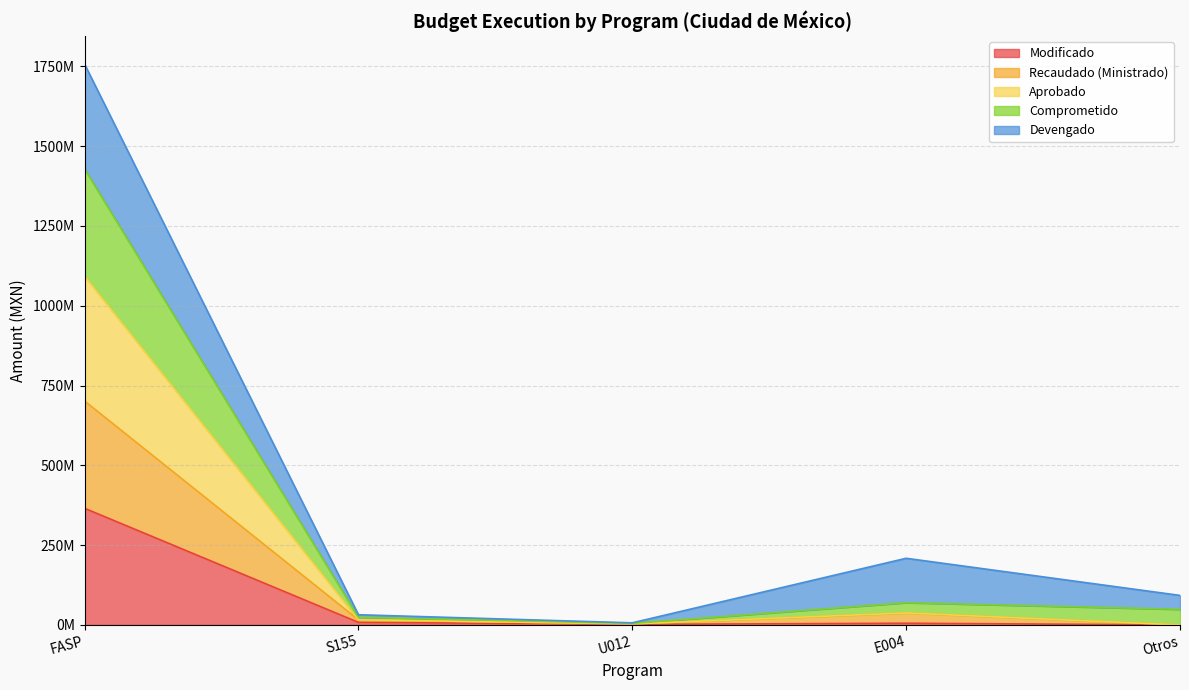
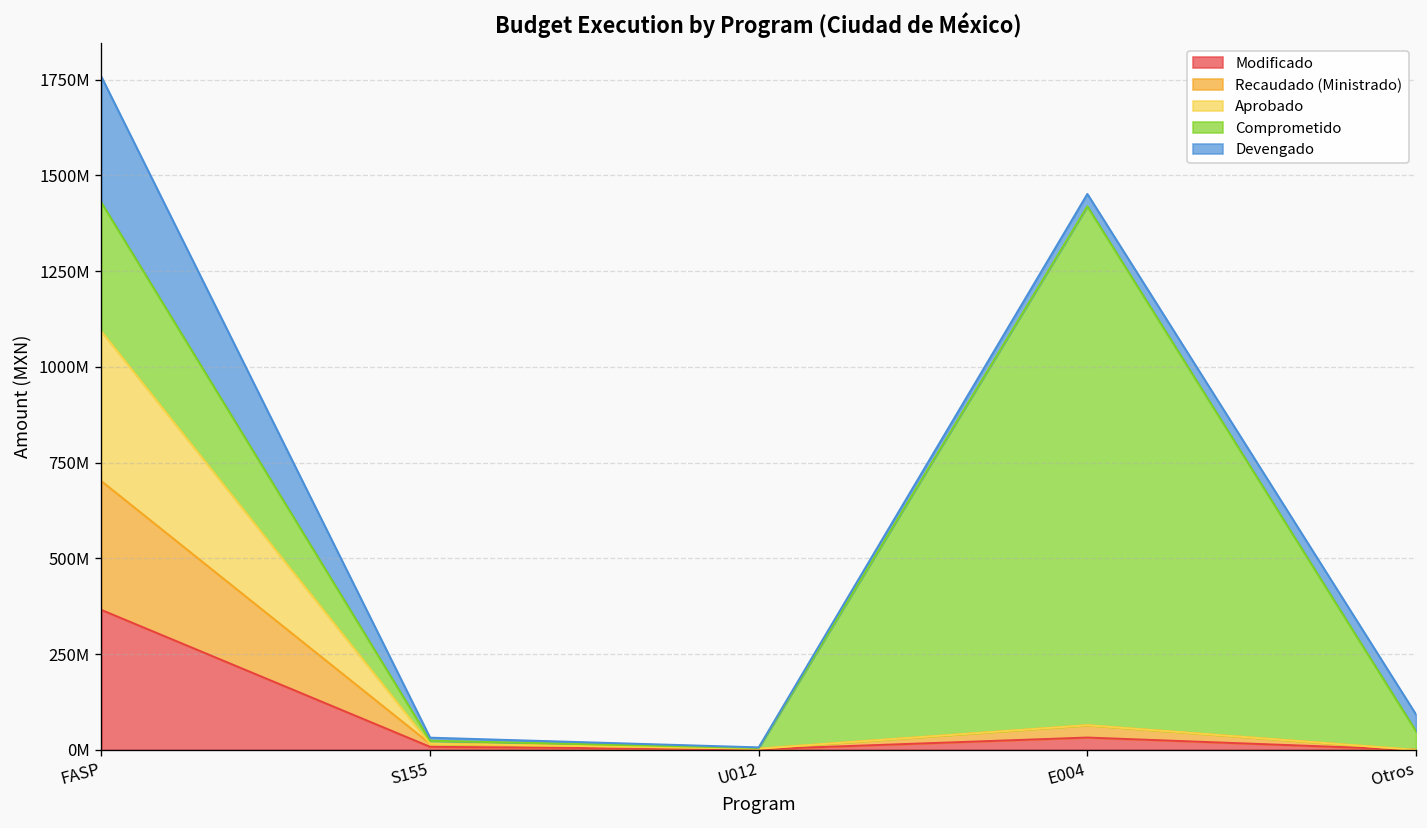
Modificado, E004: 10000000 -> 30000000
Comprometido, E004: 30000000 -> 1350000000
Devengado, E004: 140000000 -> 30000000
